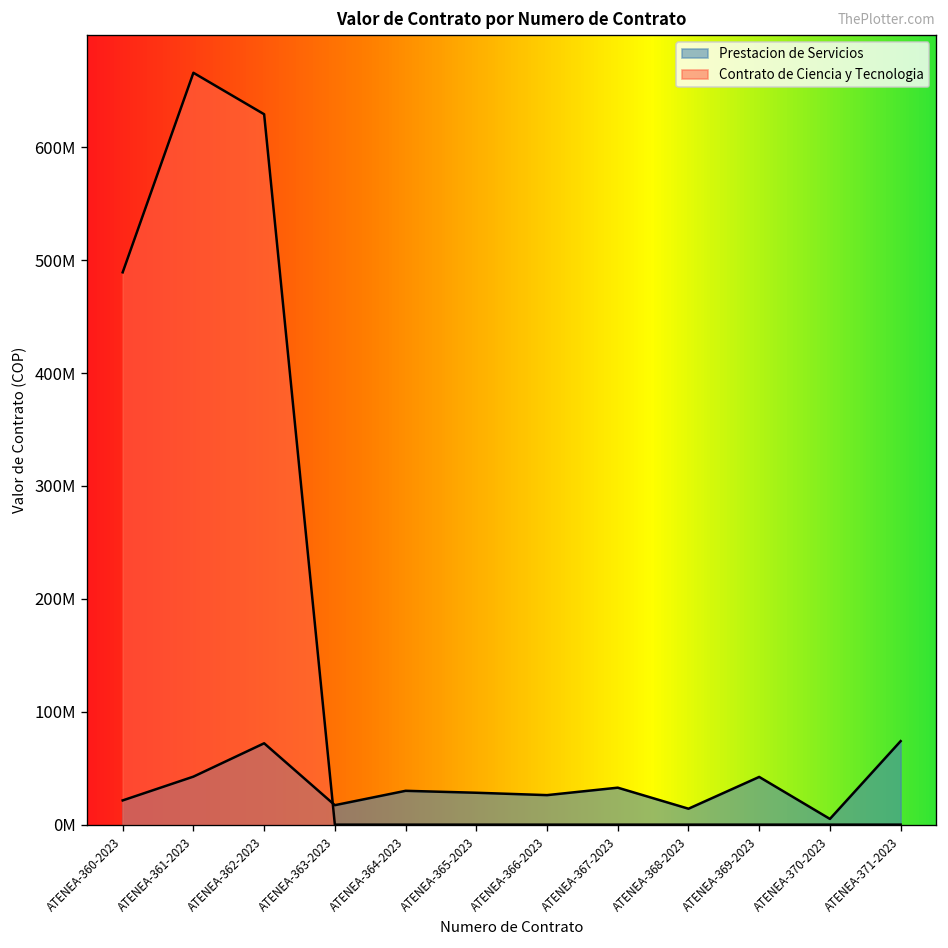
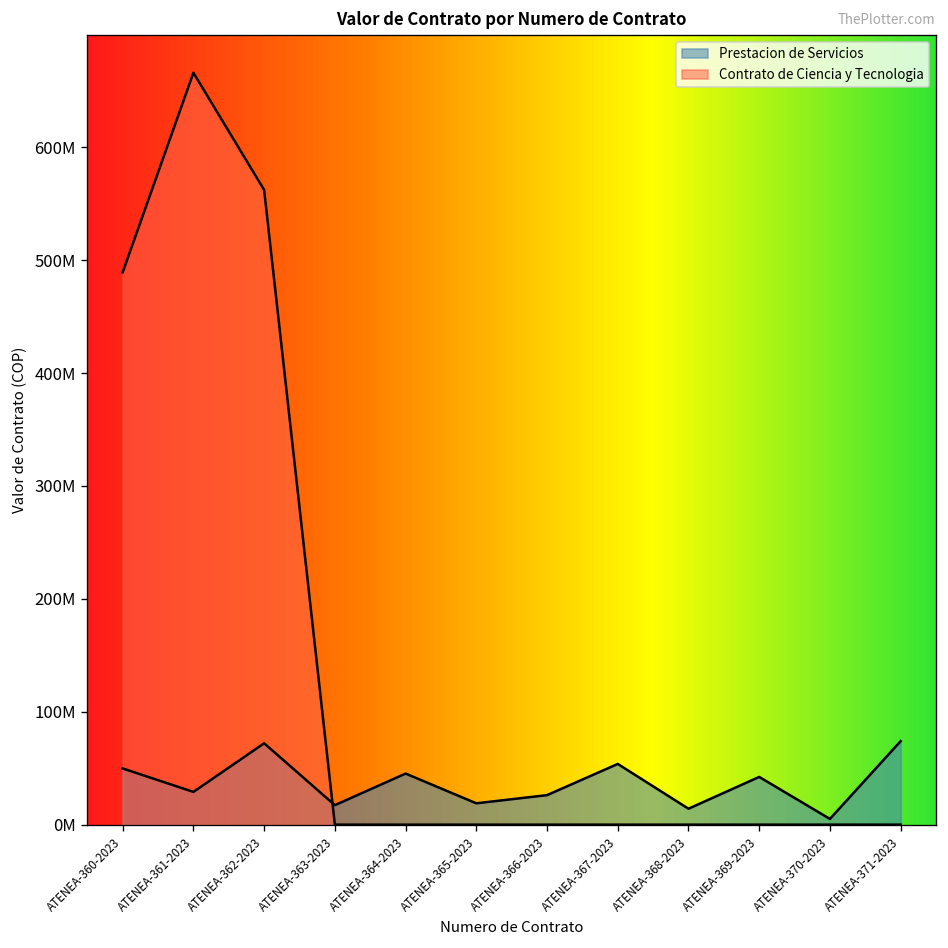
Prestacion de Servicios, ATENEA-360-2023: 20000000 -> 50000000
Prestacion de Servicios, ATENEA-361-2023: 40000000 -> 30000000
Contrato de Ciencia y Tecnologia, ATENEA-362-2023: 630000000 -> 560000000
Prestacion de Servicios, ATENEA-364-2023: 30000000 -> 50000000
Prestacion de Servicios, ATENEA-365-2023: 30000000 -> 20000000
Prestacion de Servicios, ATENEA-367-2023: 30000000 -> 50000000
